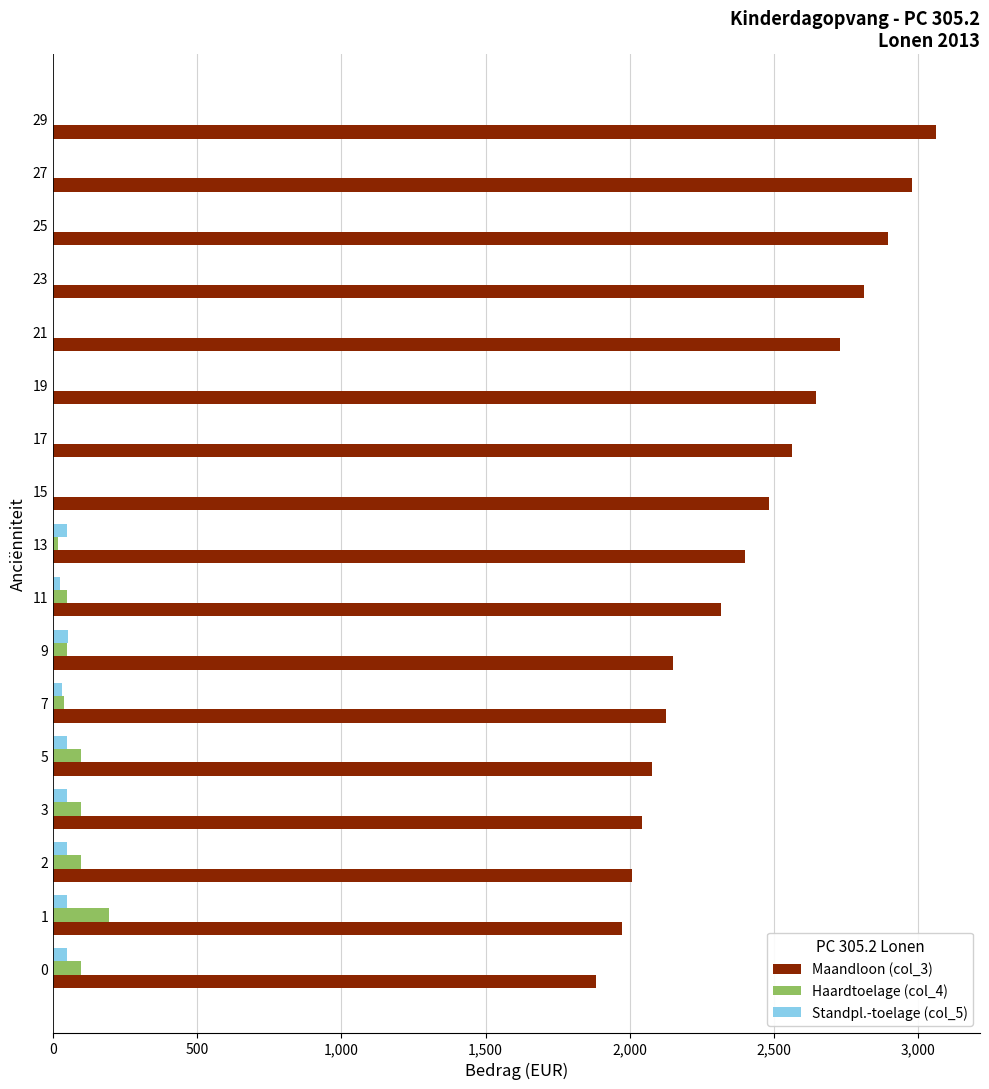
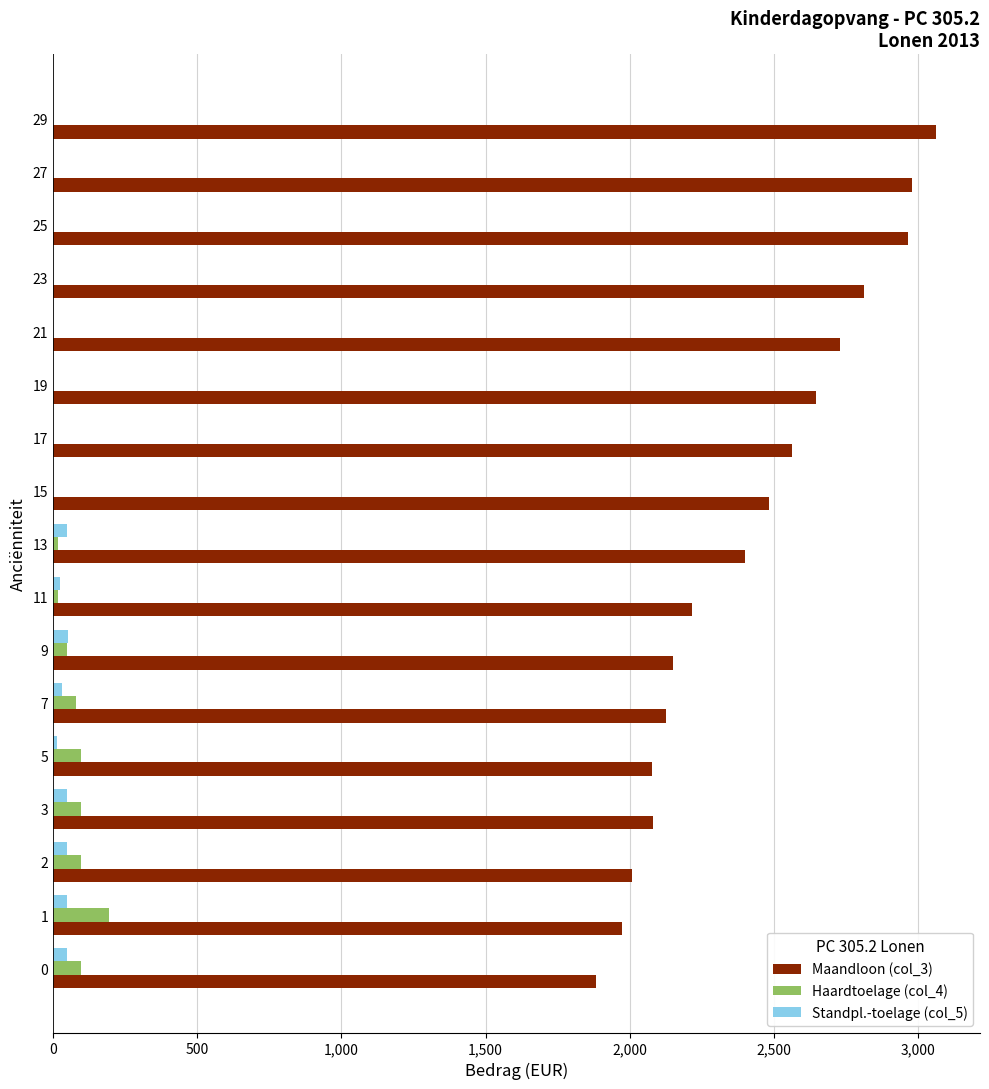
Maandloon (col_3), 25: 2,900 -> 2,960
Haardtoelage (col_4), 11: 50 -> 20
Maandloon (col_3), 11: 2,320 -> 2,220
Haardtoelage (col_4), 7: 40 -> 80
Standpl.-toelage (col_5), 5: 50 -> 10
Maandloon (col_3), 3: 2,040 -> 2,080
